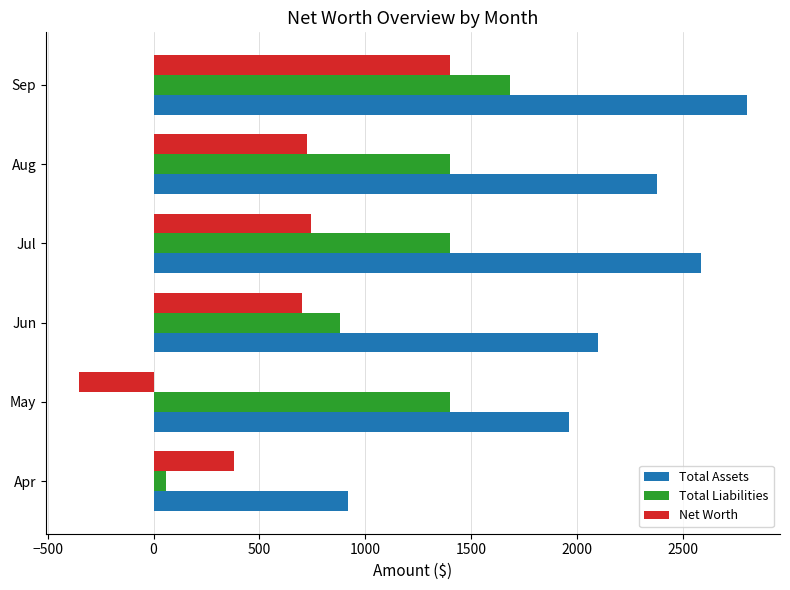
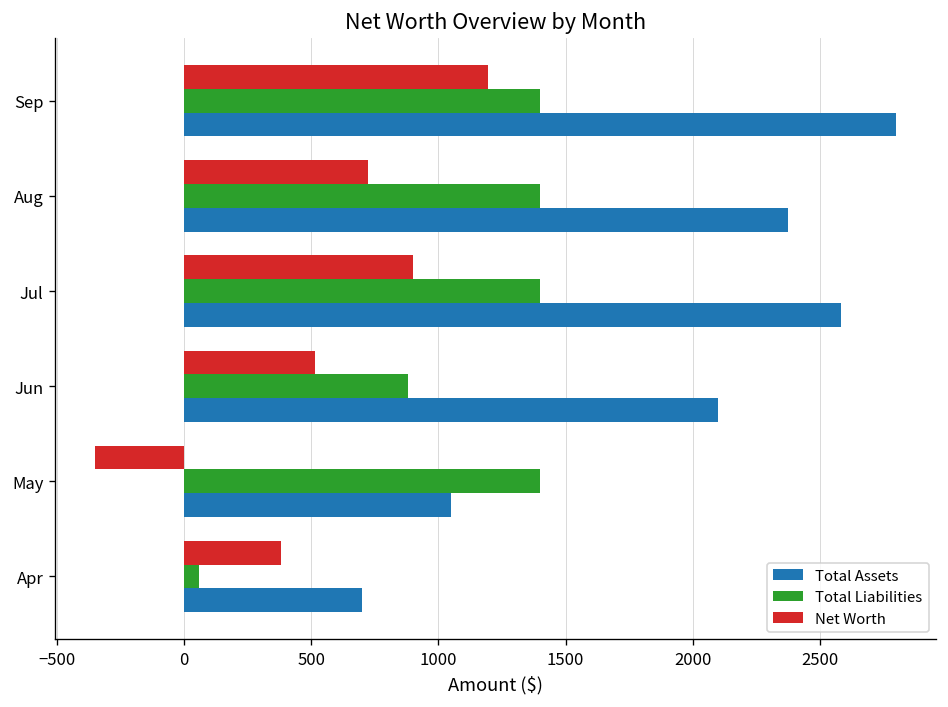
Net Worth, Sep: 1400 -> 1190
Total Liabilities, Sep: 1690 -> 1400
Net Worth, Jul: 740 -> 900
Net Worth, Jun: 700 -> 520
Total Assets, May: 1960 -> 1050
Total Assets, Apr: 920 -> 700
